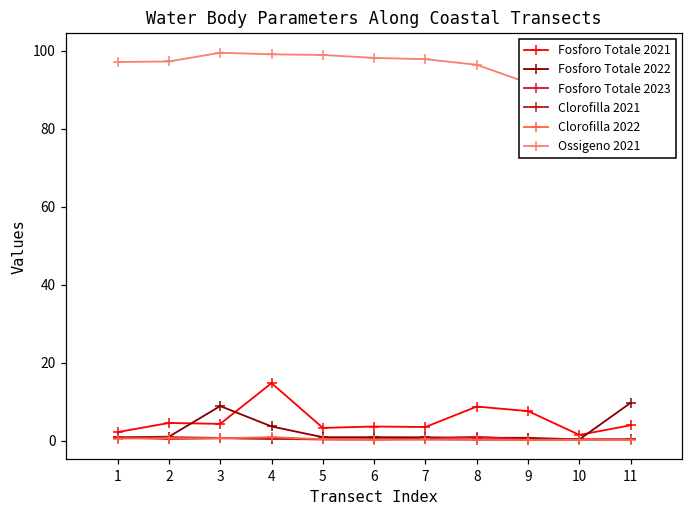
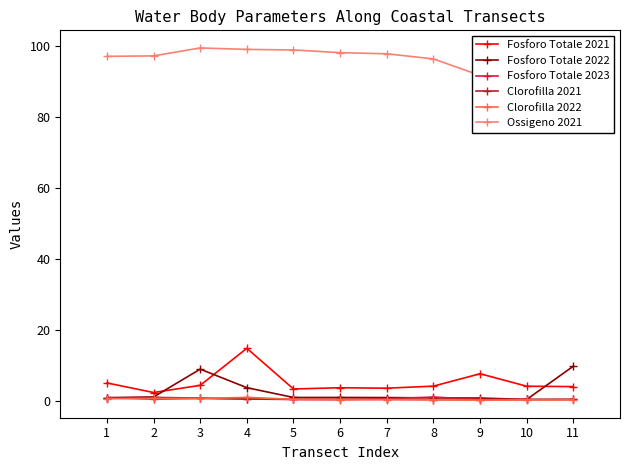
Fosforo Totale 2021, 1: 2 -> 5
Fosforo Totale 2021, 2: 5 -> 2
Fosforo Totale 2021, 8: 9 -> 4
Fosforo Totale 2021, 10: 2 -> 4
